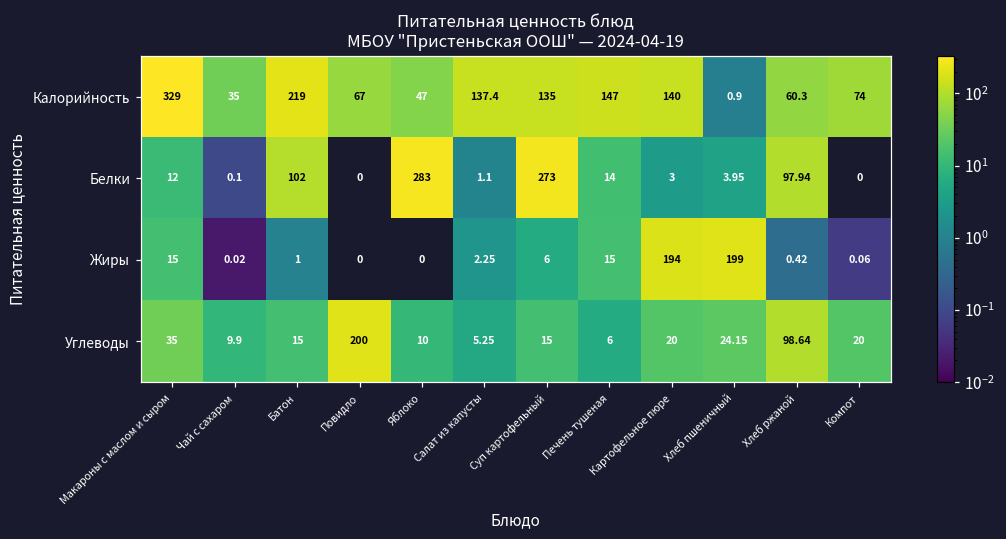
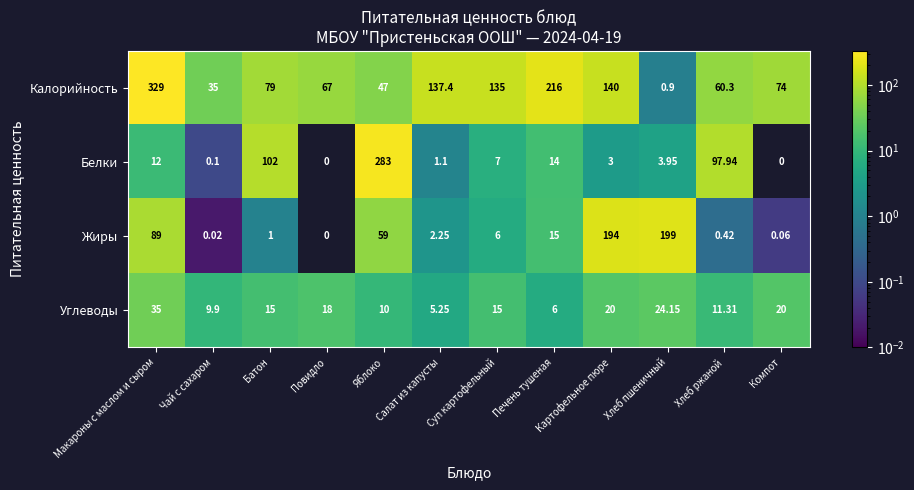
Калорийность, Батон: 219 -> 79
Калорийность, Печень тушеная: 147 -> 216
Белки, Суп картофельный: 273 -> 7
Жиры, Макароны с маслом и сыром: 15 -> 89
Жиры, Яблоко: 0 -> 59
Углеводы, Повидло: 200 -> 18
Углеводы, Хлеб ржаной: 98.64 -> 11.31
